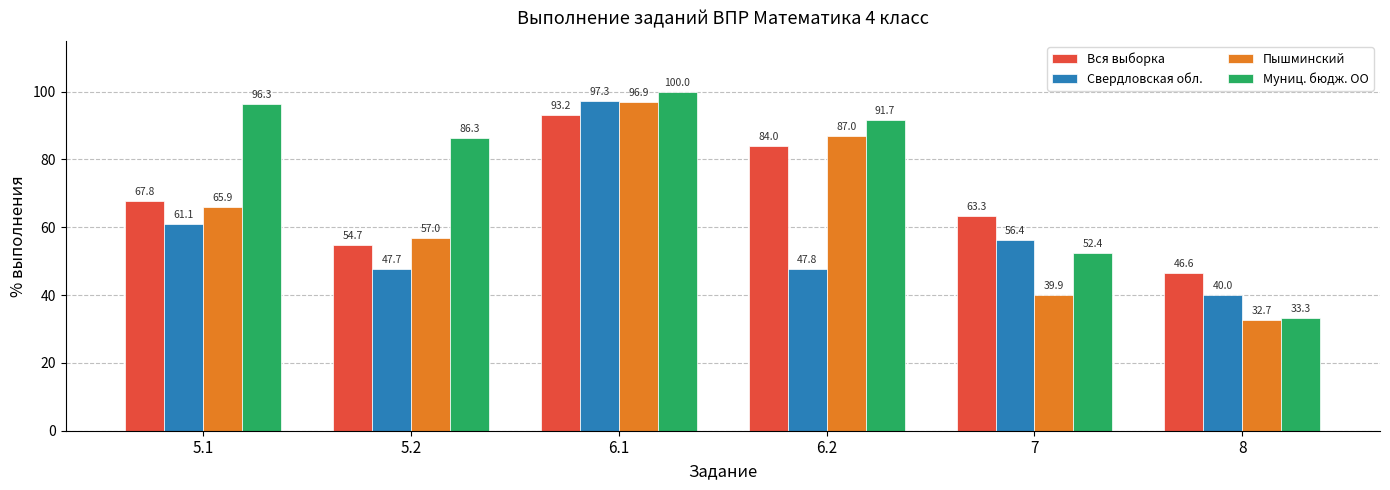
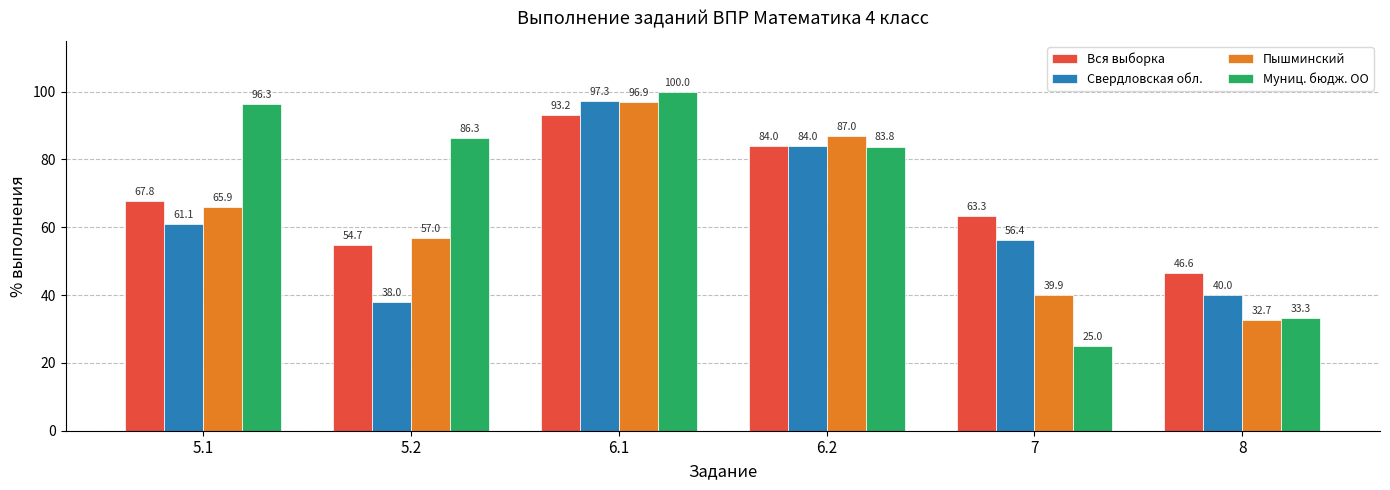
Свердловская обл., 5.2: 47.7 -> 38.0
Свердловская обл., 6.2: 47.8 -> 84.0
Муниц. бюдж. ОО, 6.2: 91.7 -> 83.8
Муниц. бюдж. ОО, 7: 52.4 -> 25.0
